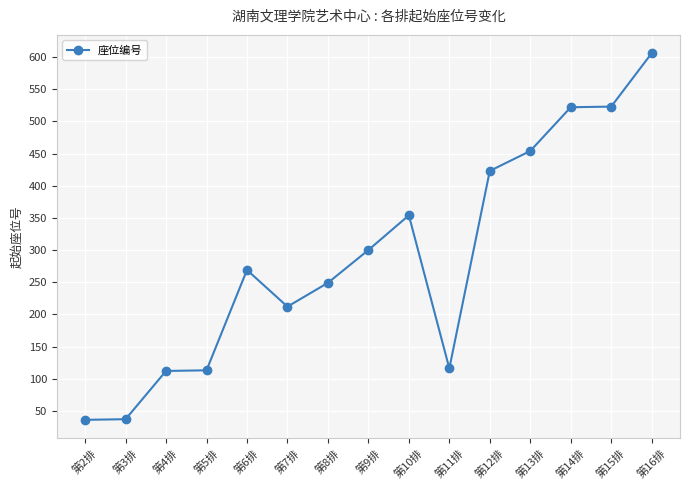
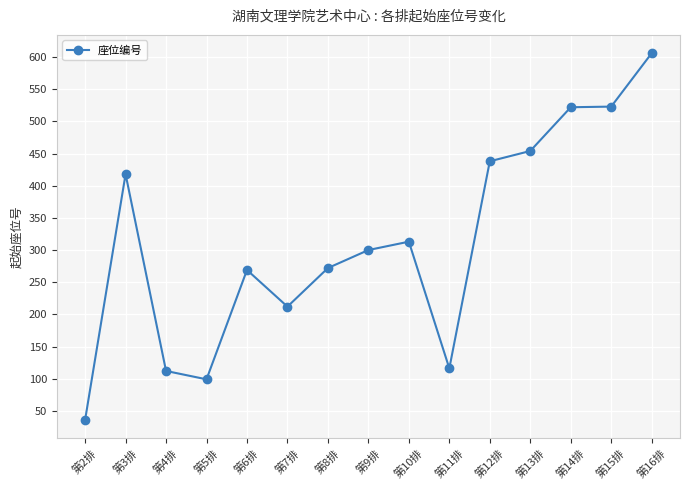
第3排: 40 -> 420
第5排: 110 -> 100
第8排: 250 -> 270
第10排: 350 -> 310
第12排: 420 -> 440
